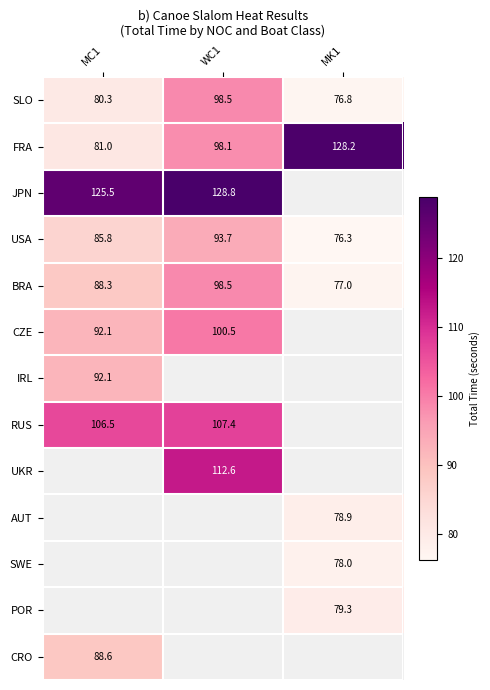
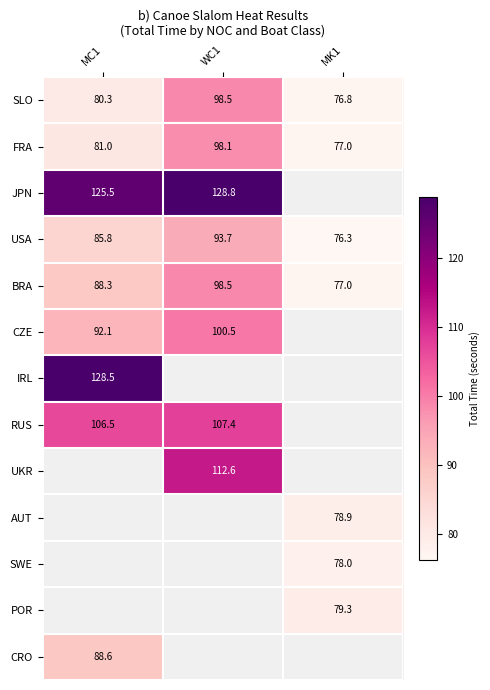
FRA, MK1: 128.2 -> 77.0
IRL, MC1: 92.1 -> 128.5
